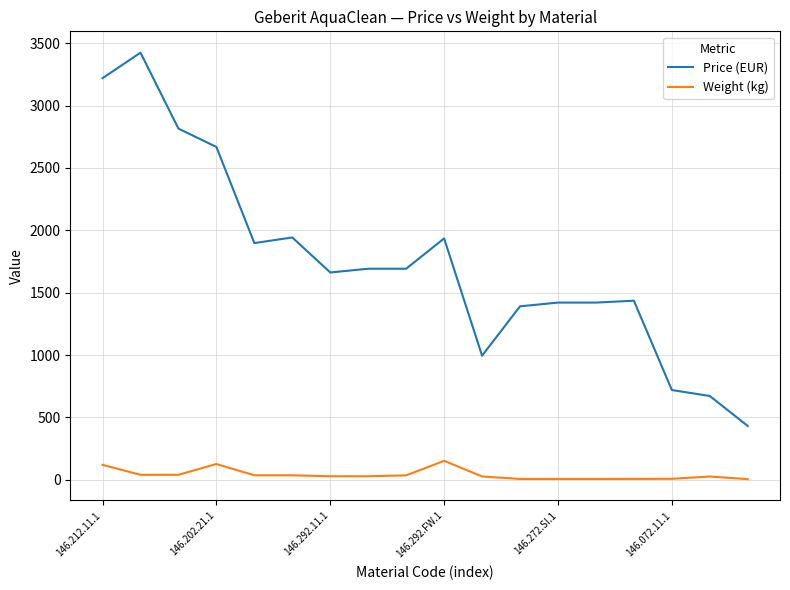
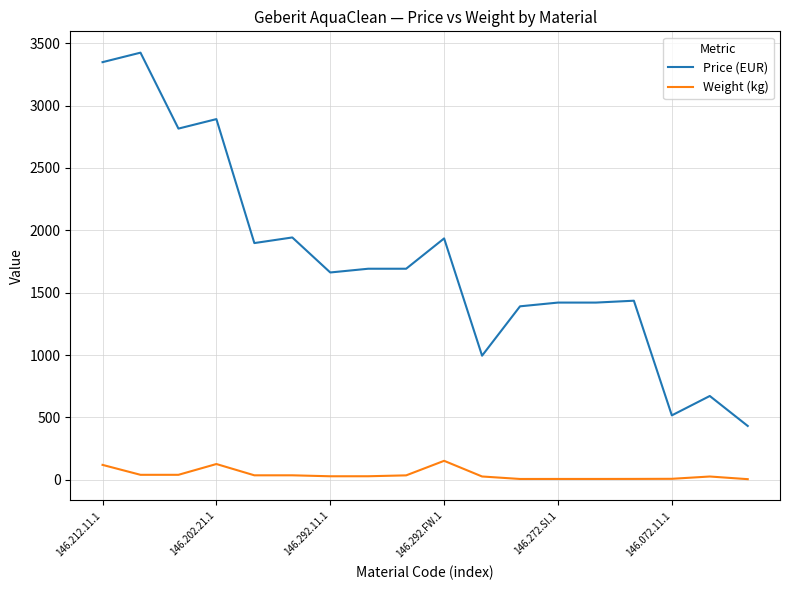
Price (EUR), 146.212.11.1: 3220 -> 3350
Price (EUR), 146.202.21.1: 2670 -> 2890
Price (EUR), 146.072.11.1: 720 -> 520
